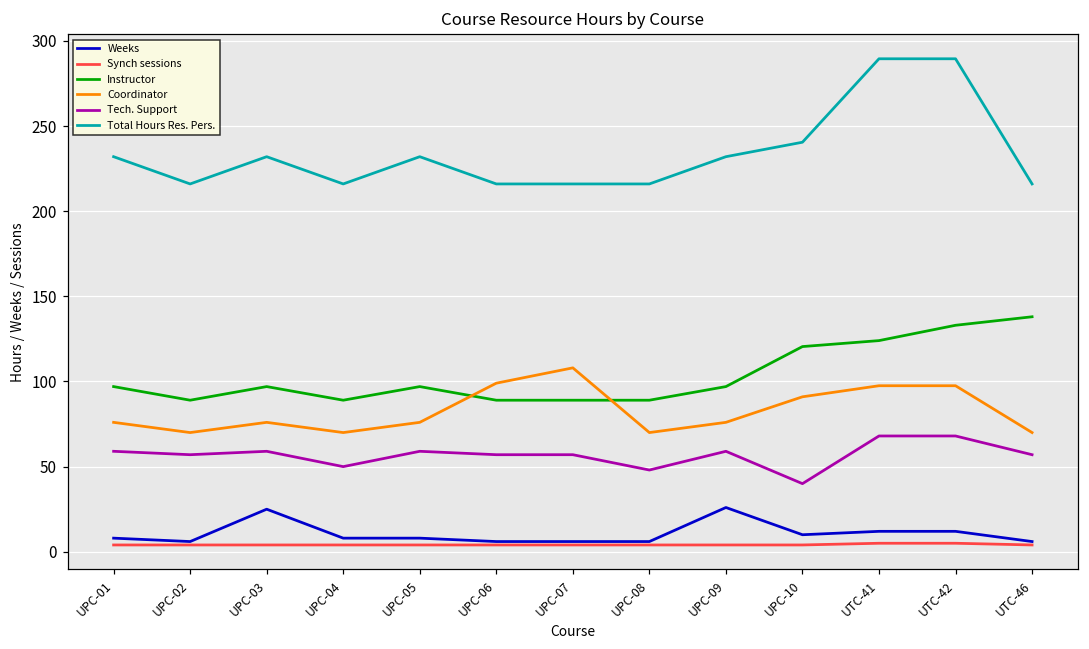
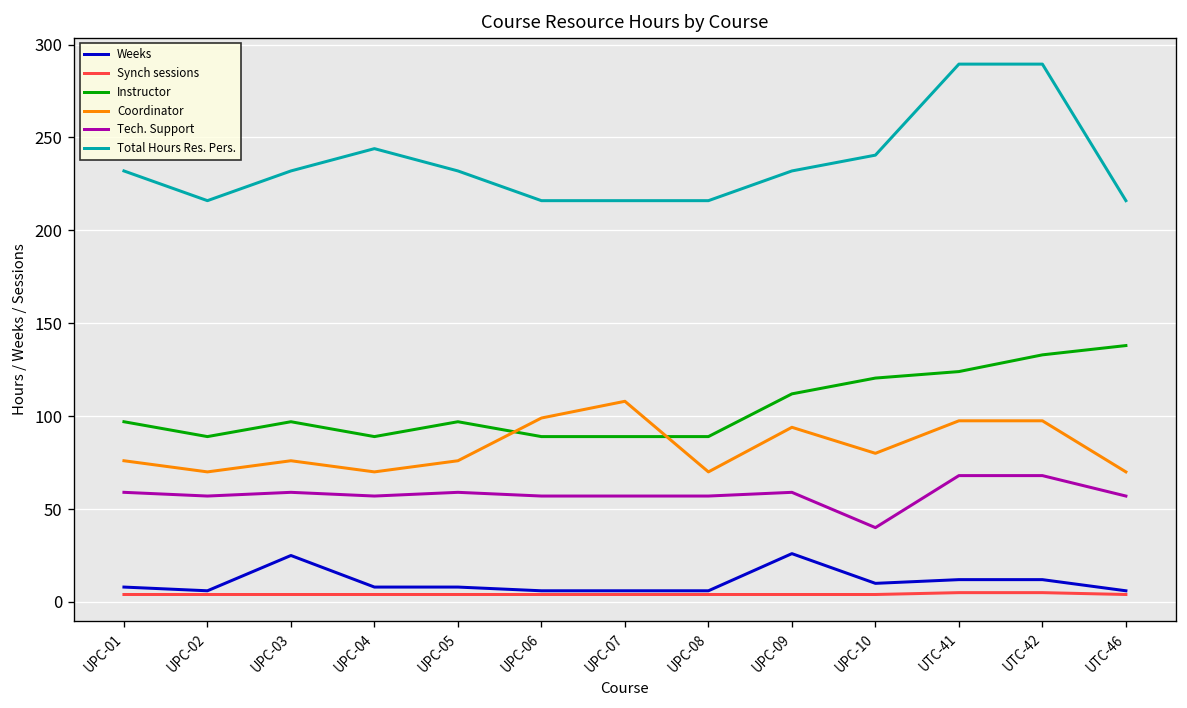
Tech. Support, UPC-04: 50 -> 57
Total Hours Res. Pers., UPC-04: 216 -> 244
Tech. Support, UPC-08: 48 -> 57
Instructor, UPC-09: 97 -> 112
Coordinator, UPC-09: 76 -> 94
Coordinator, UPC-10: 91 -> 80
